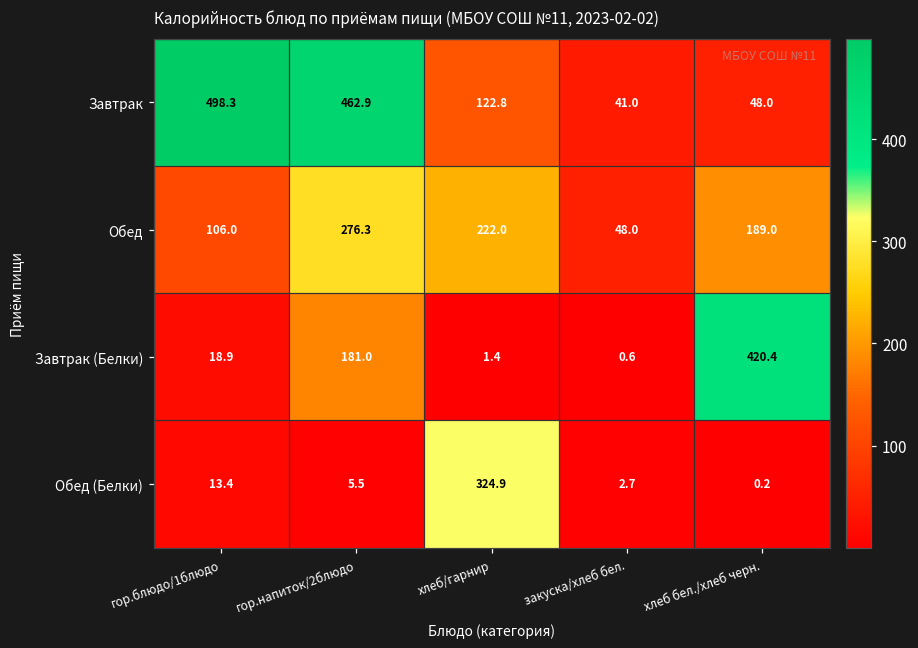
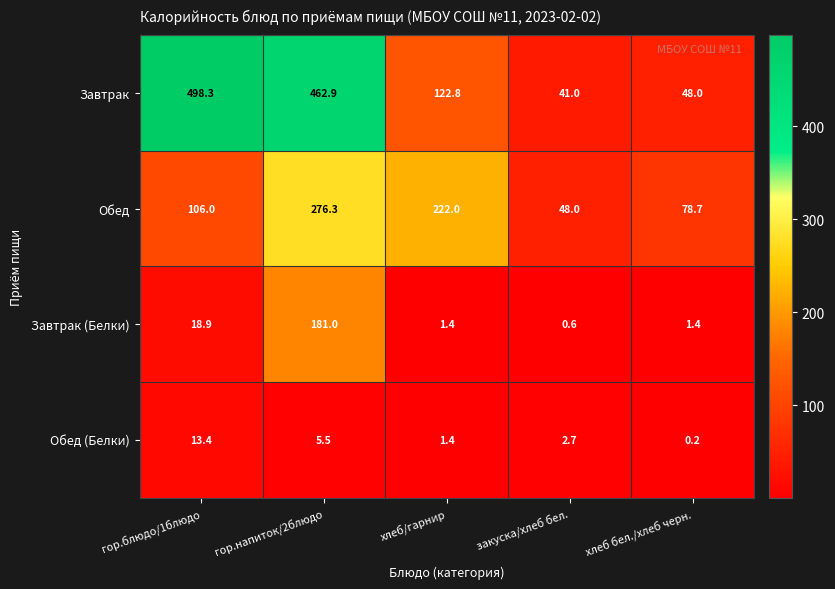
Обед, хлеб бел./хлеб черн.: 189.0 -> 78.7
Завтрак (Белки), хлеб бел./хлеб черн.: 420.4 -> 1.4
Обед (Белки), хлеб/гарнир: 324.9 -> 1.4
